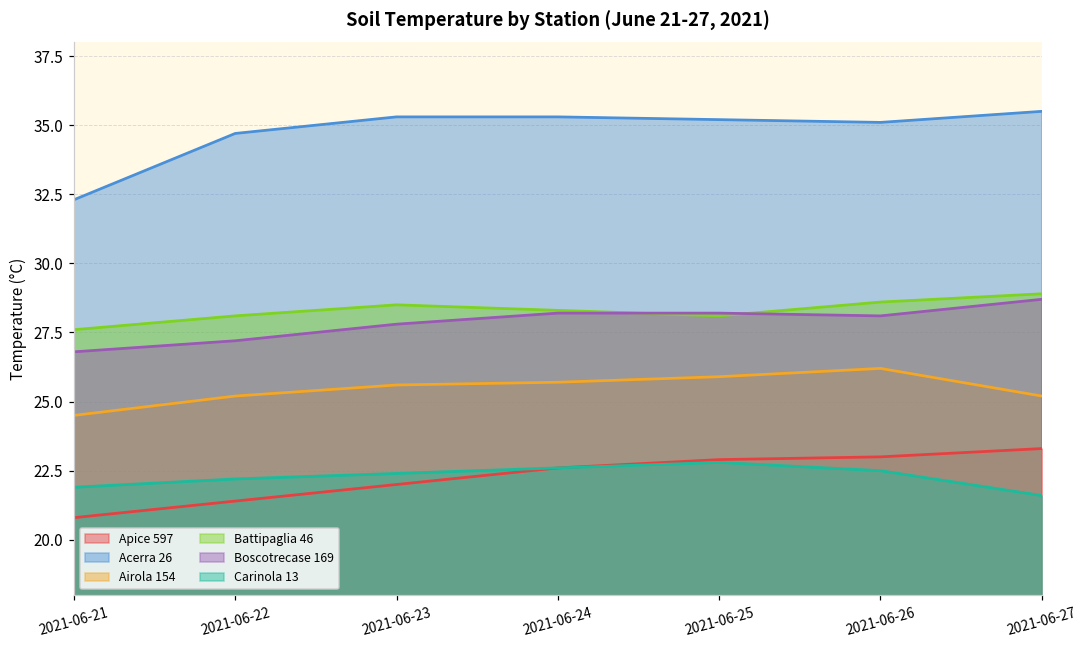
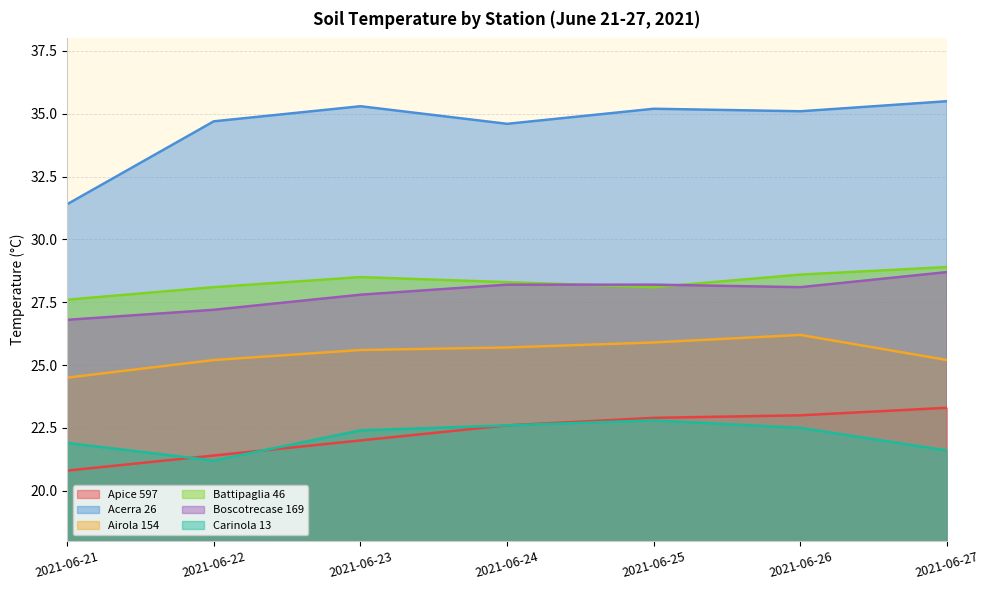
Acerra 26, 2021-06-21: 32.3 -> 31.4
Carinola 13, 2021-06-22: 22.2 -> 21.2
Acerra 26, 2021-06-24: 35.3 -> 34.6
